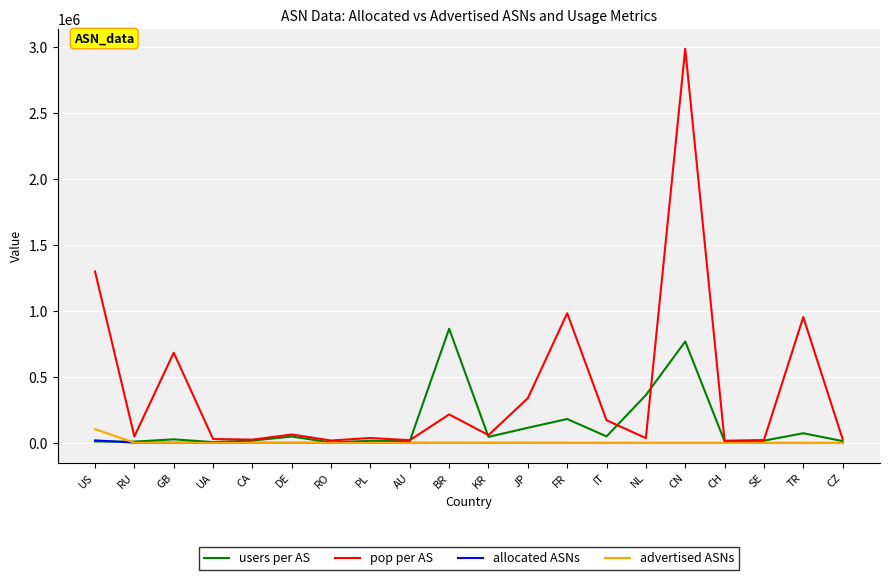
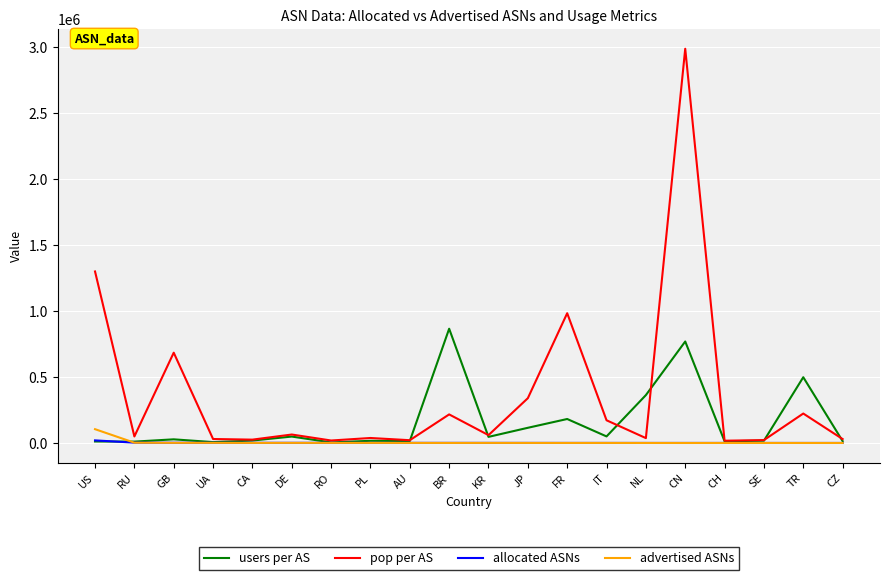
users per AS, TR: 70000 -> 500000
pop per AS, TR: 950000 -> 220000
